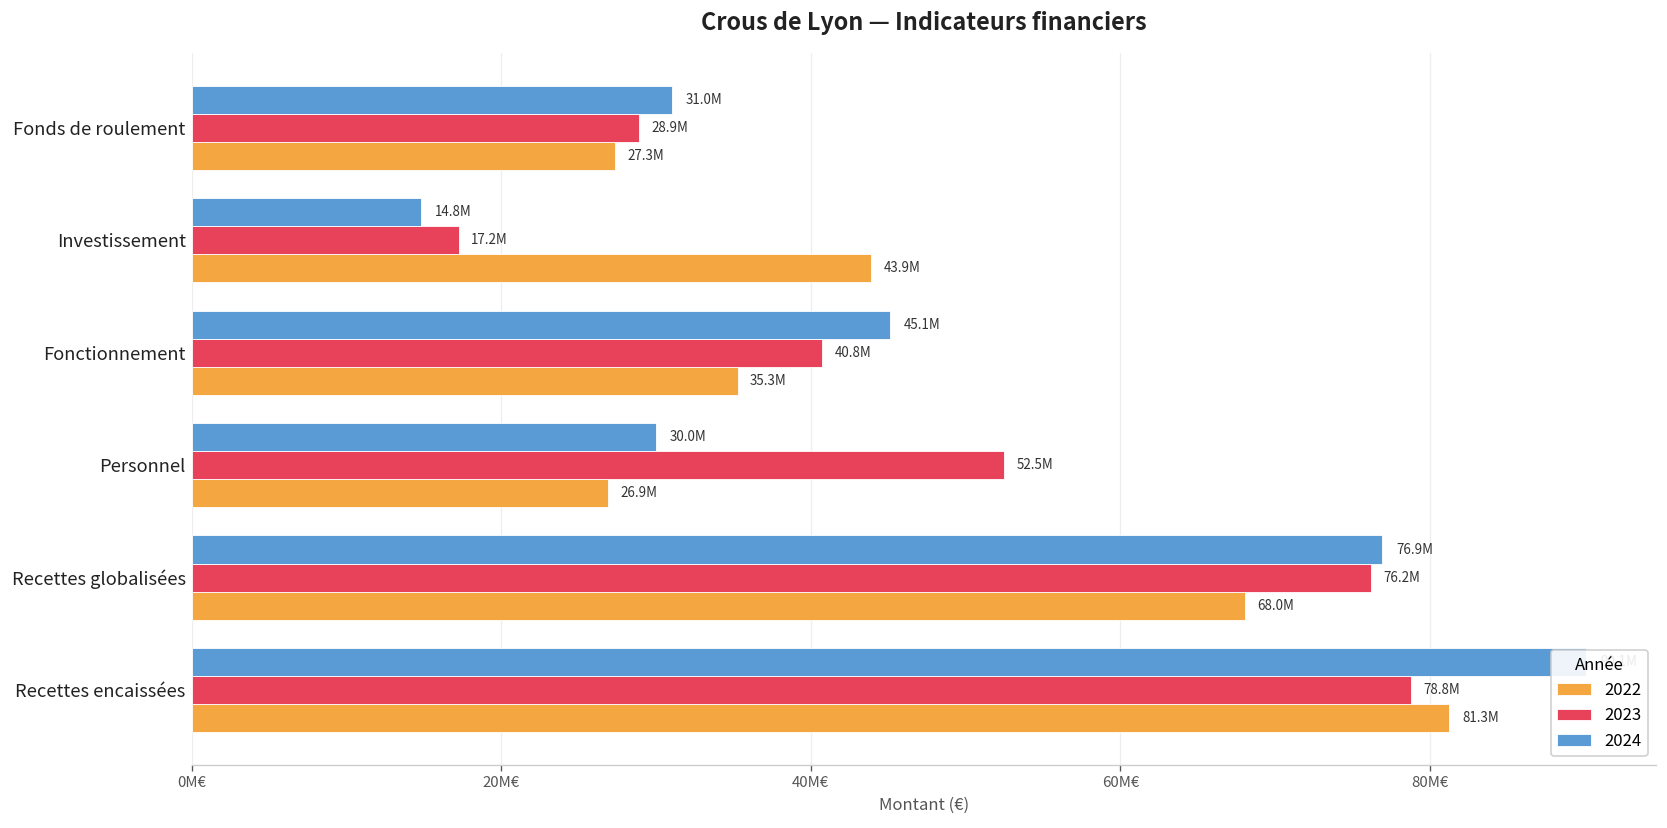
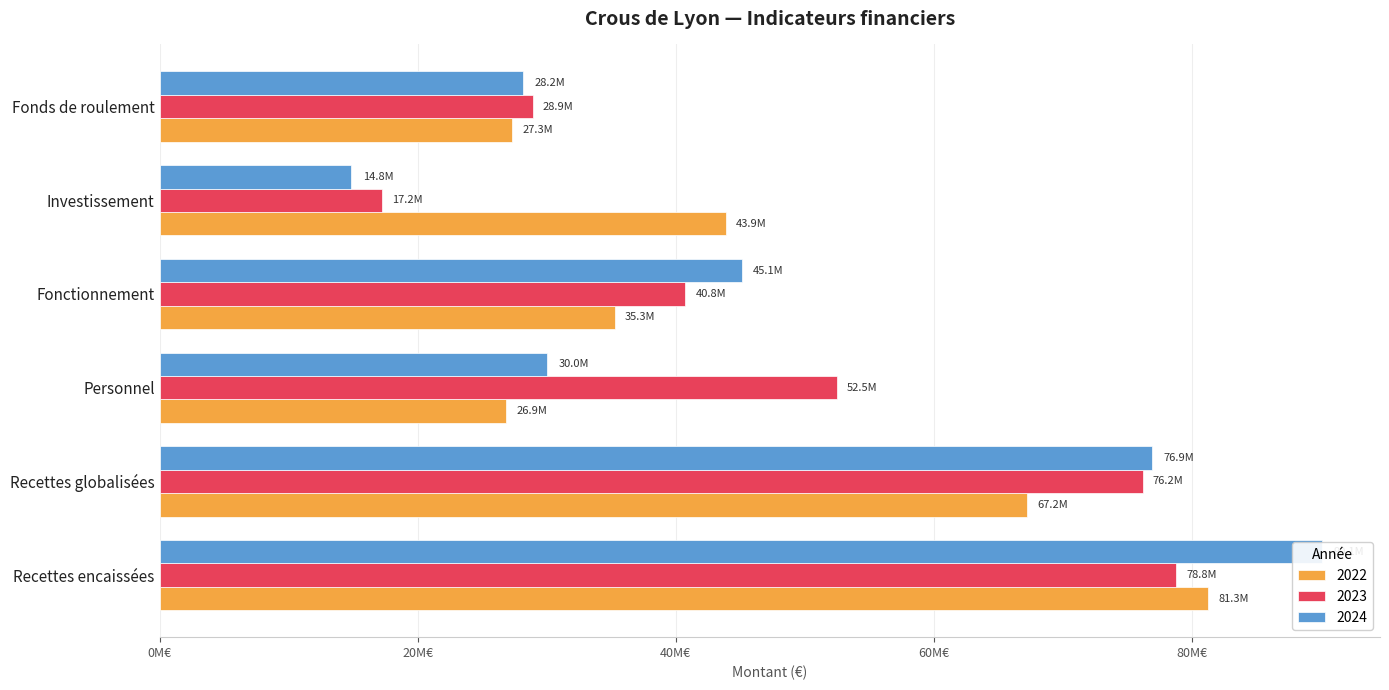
2024, Fonds de roulement: 31.0M -> 28.2M
2022, Recettes globalisées: 68.0M -> 67.2M
